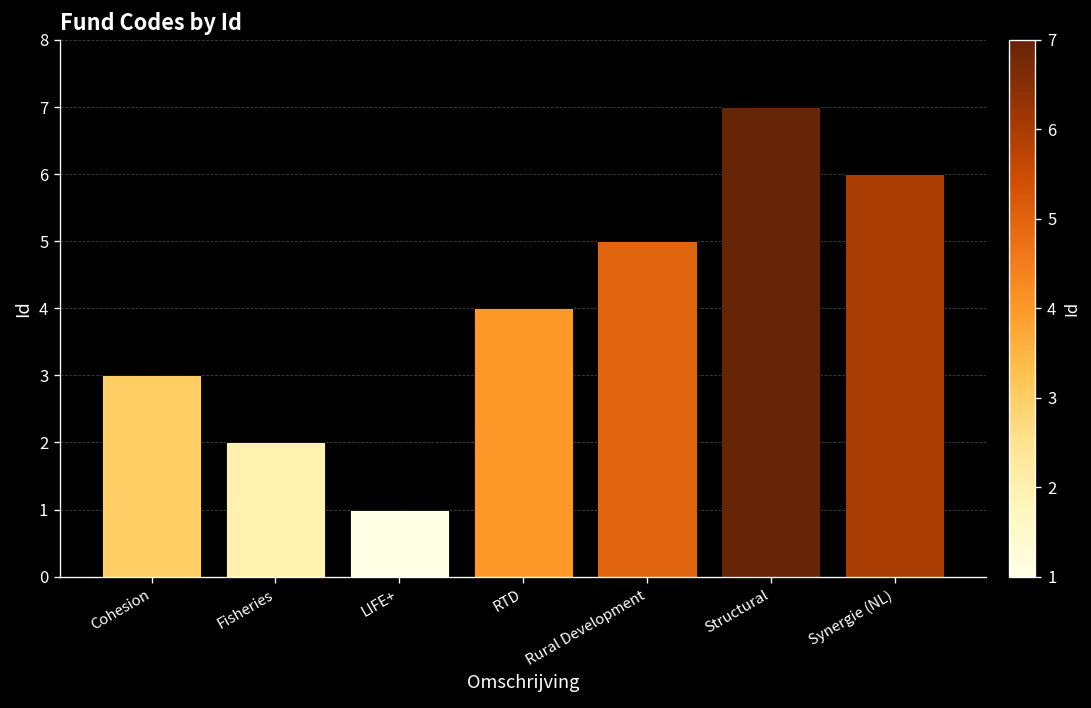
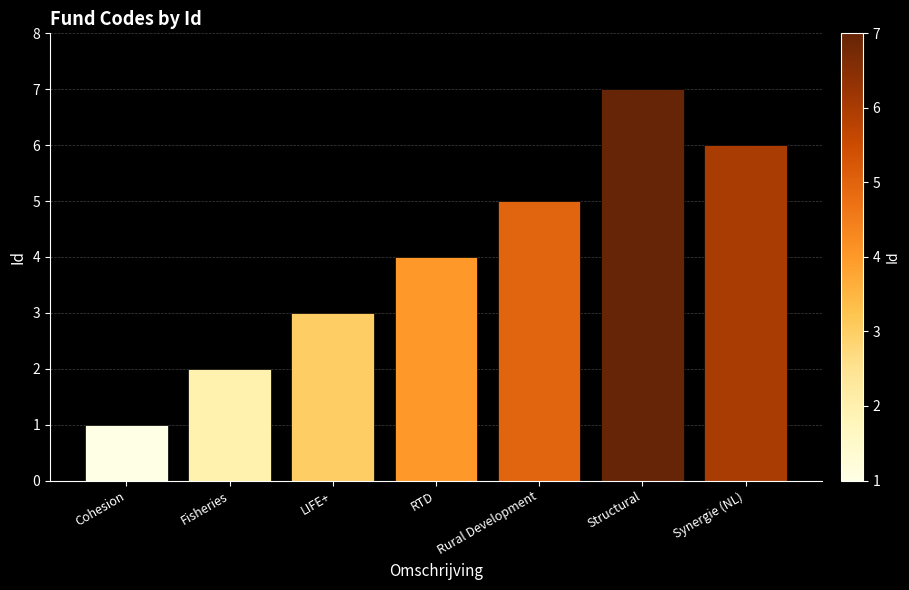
Cohesion: 3 -> 1
LIFE+: 1 -> 3
